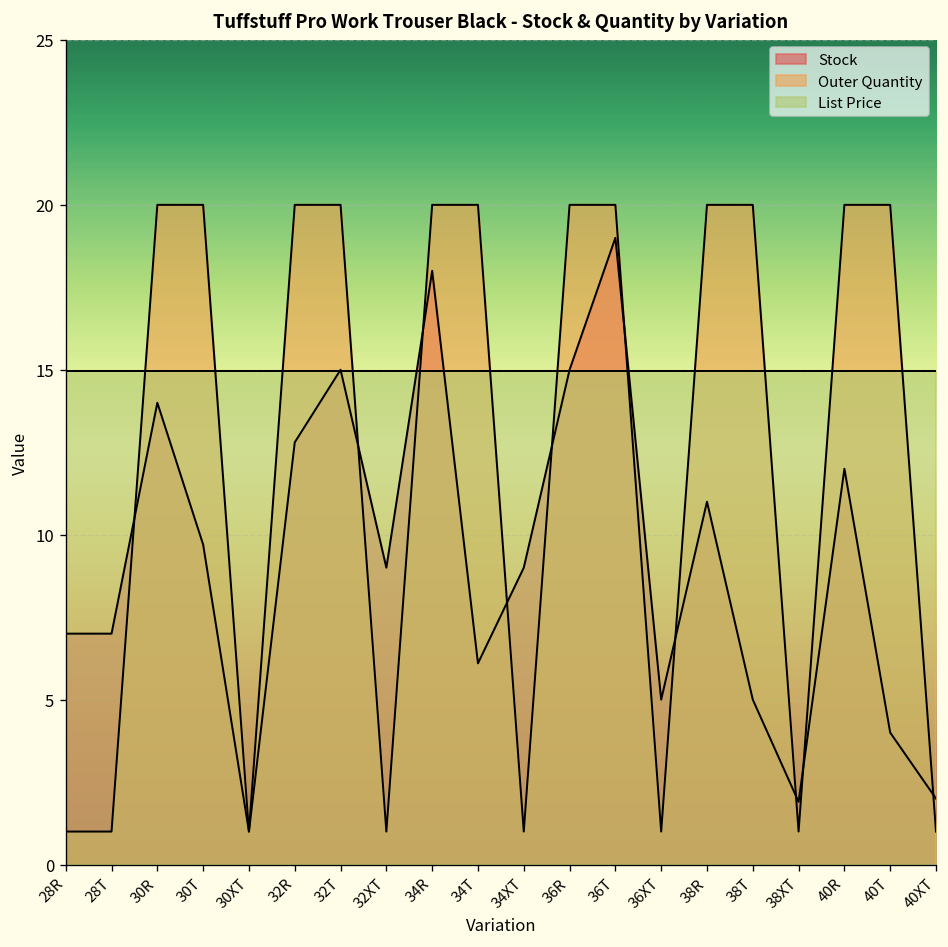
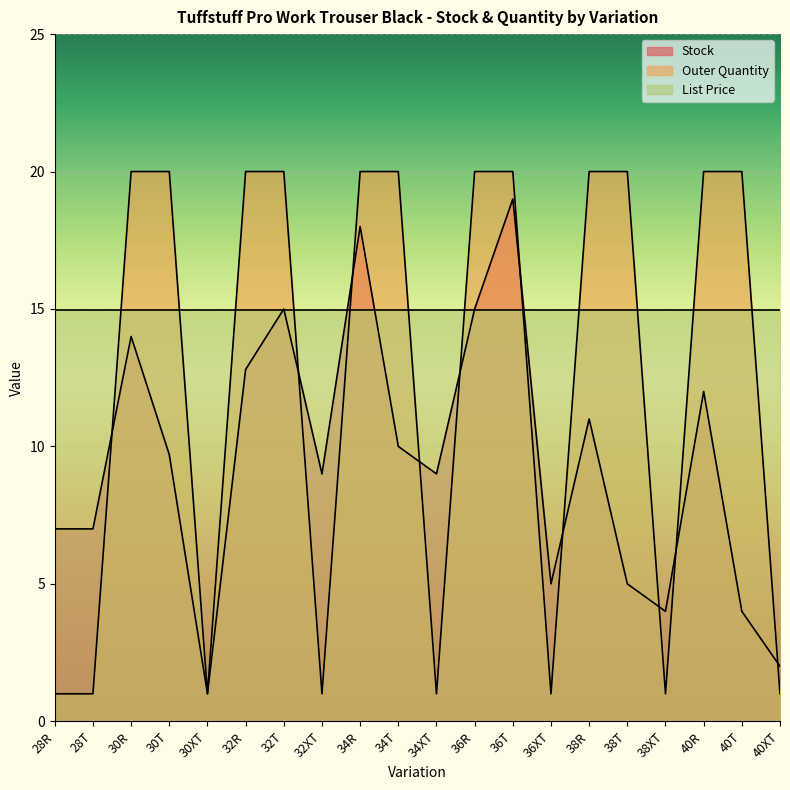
Stock, 34T: 6.1 -> 10.0
Stock, 38XT: 1.9 -> 4.0
